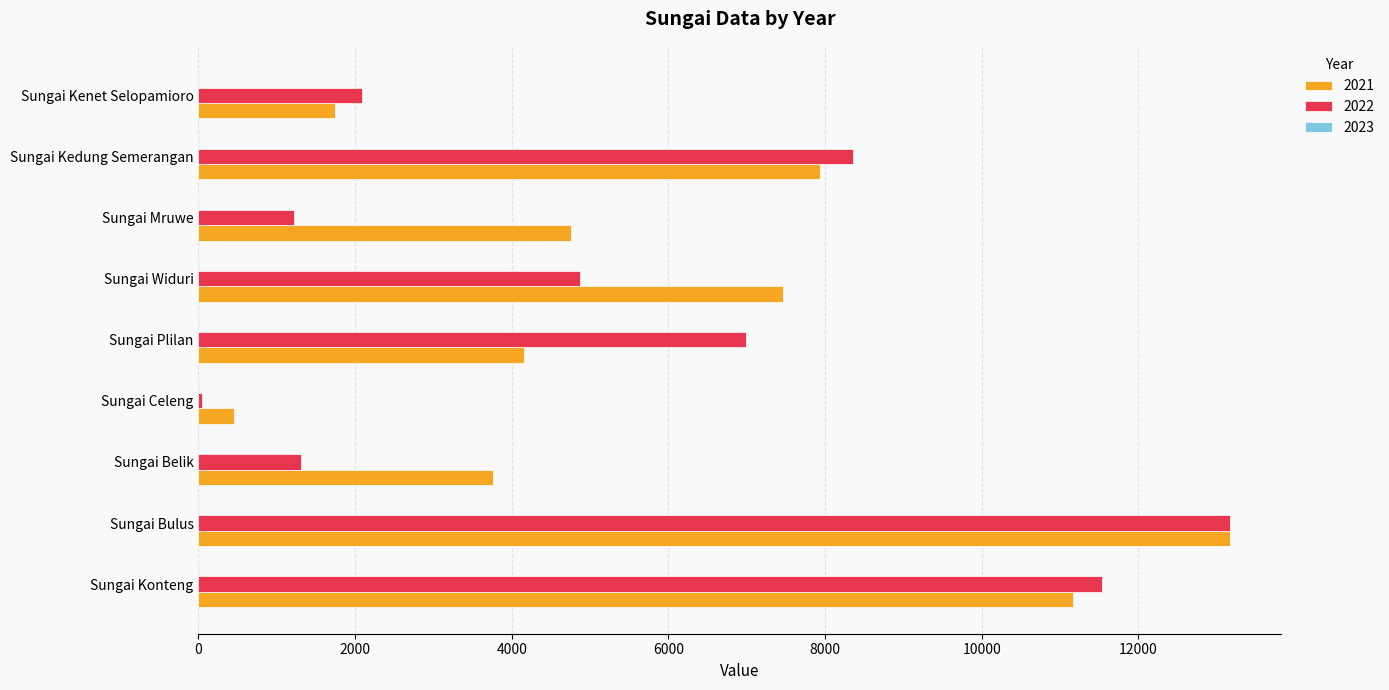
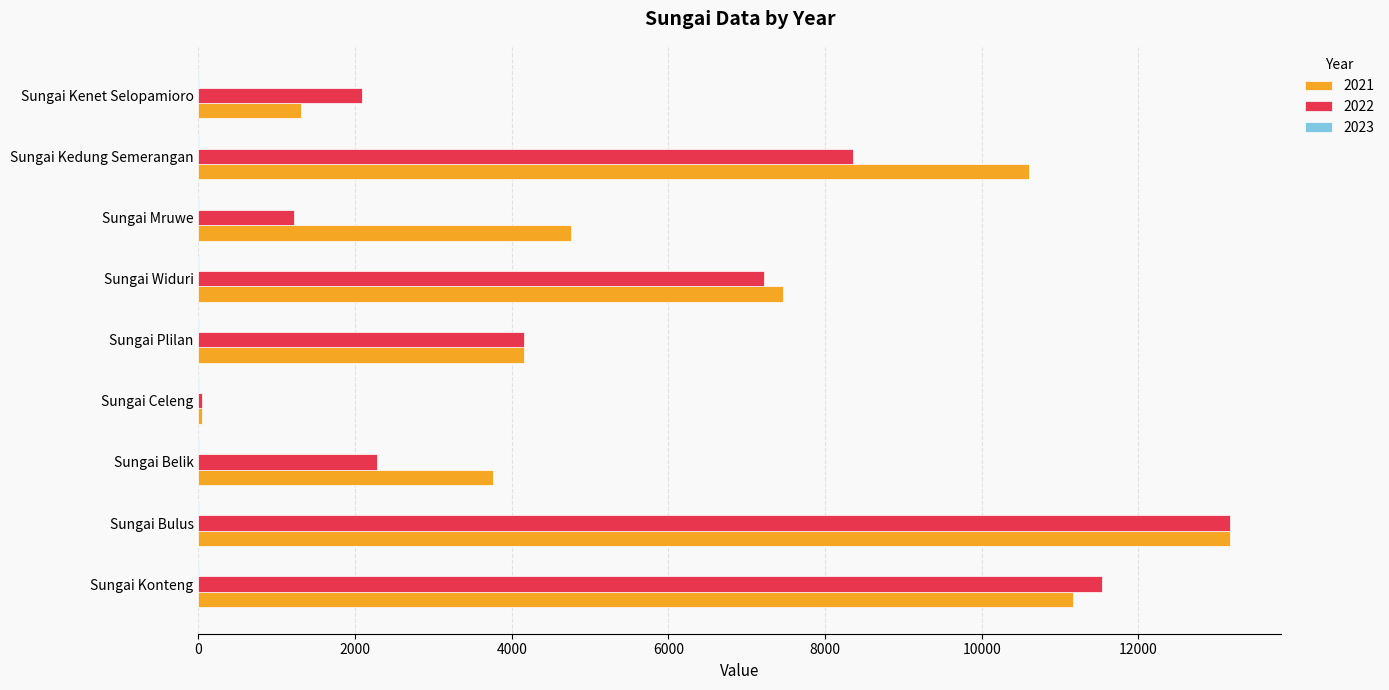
2021, Sungai Kenet Selopamioro: 1700 -> 1300
2021, Sungai Kedung Semerangan: 7900 -> 10600
2022, Sungai Widuri: 4900 -> 7200
2022, Sungai Plilan: 7000 -> 4200
2021, Sungai Celeng: 400 -> 0
2022, Sungai Belik: 1300 -> 2300
